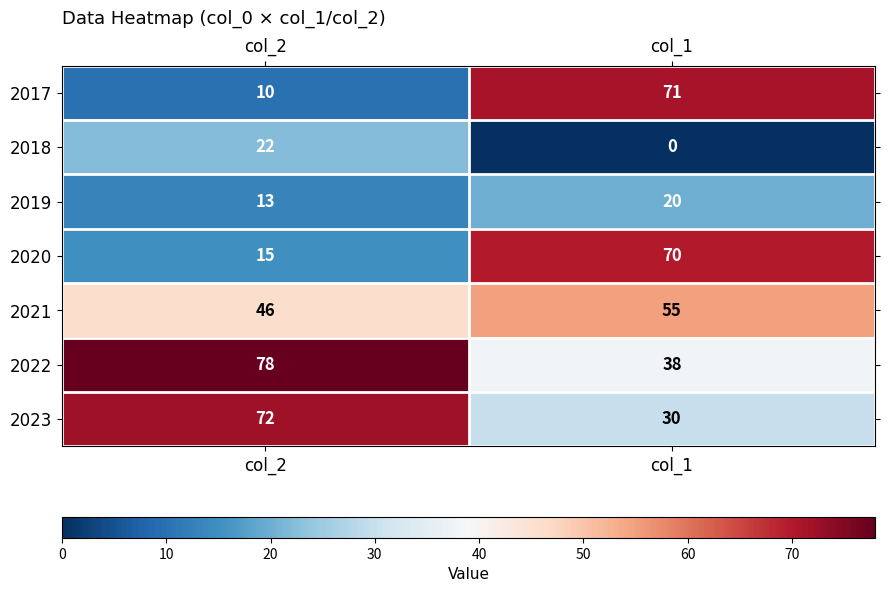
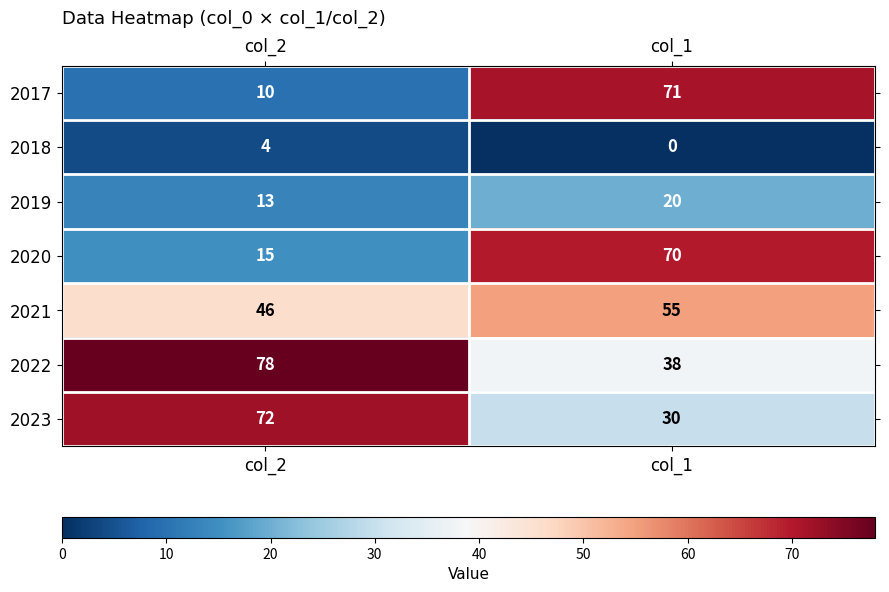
2018, col_2: 22 -> 4
